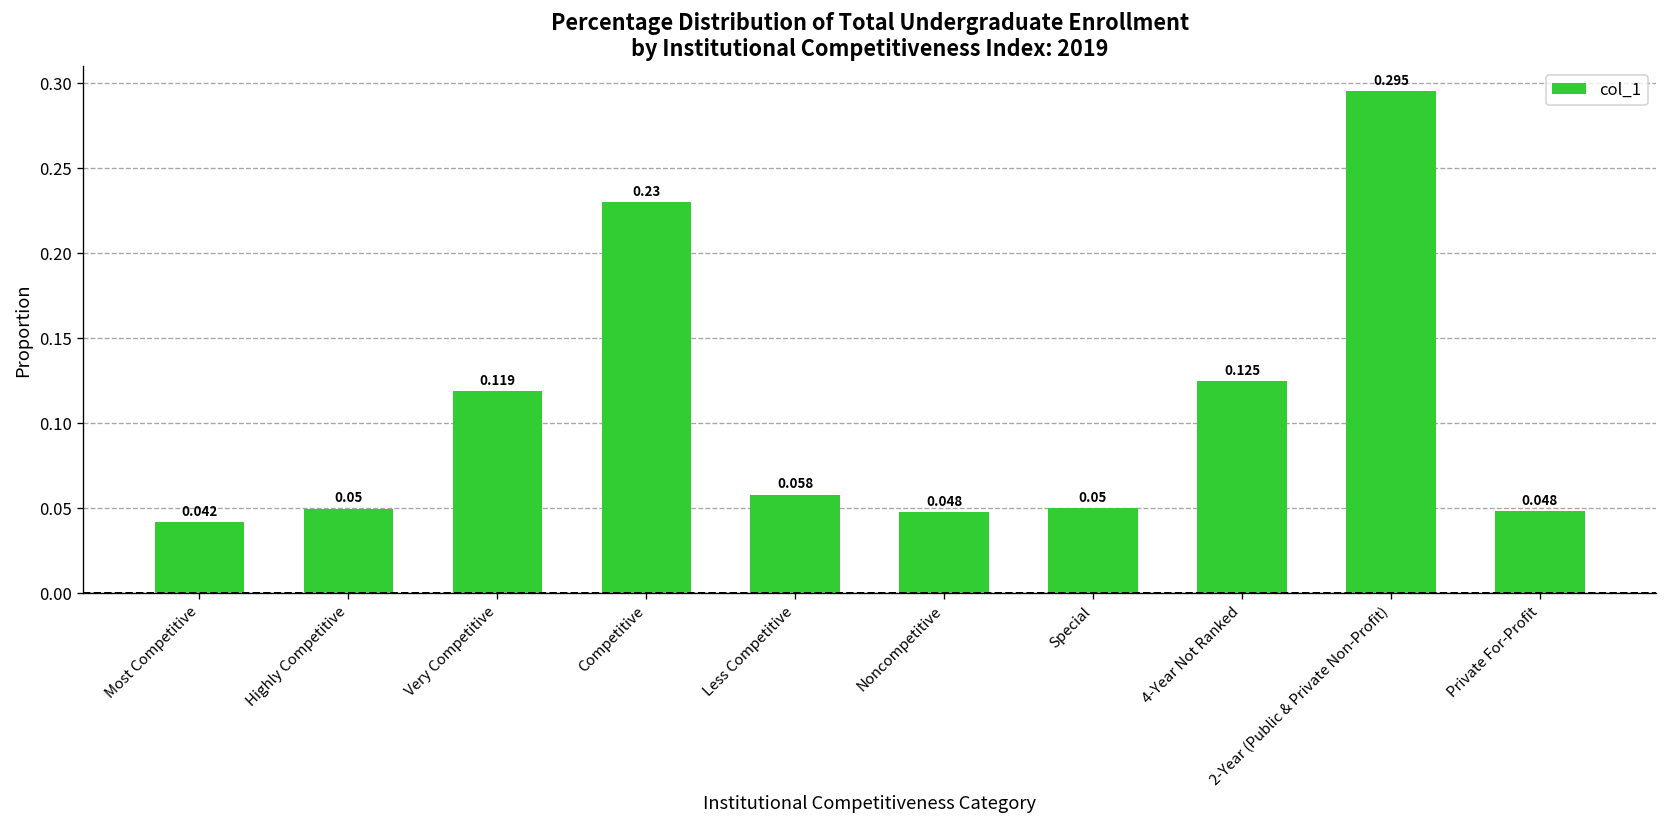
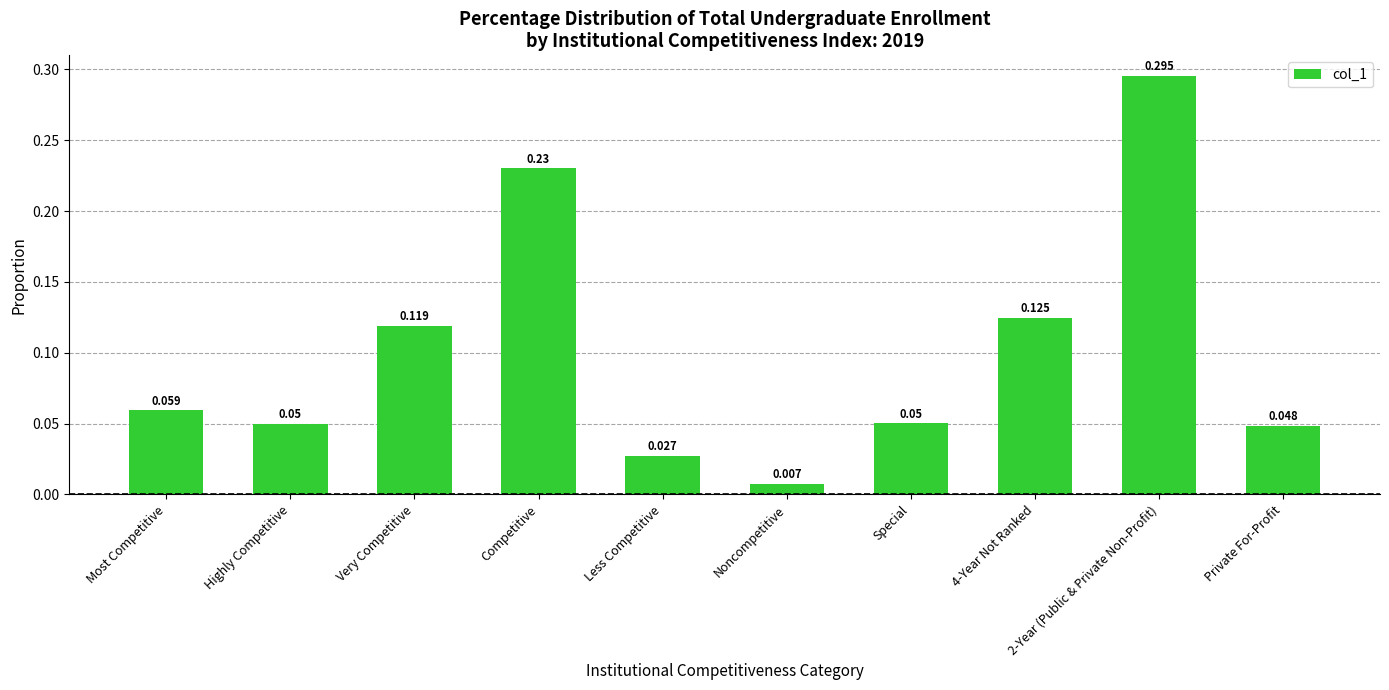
Most Competitive: 0.042 -> 0.059
Less Competitive: 0.058 -> 0.027
Noncompetitive: 0.048 -> 0.007
